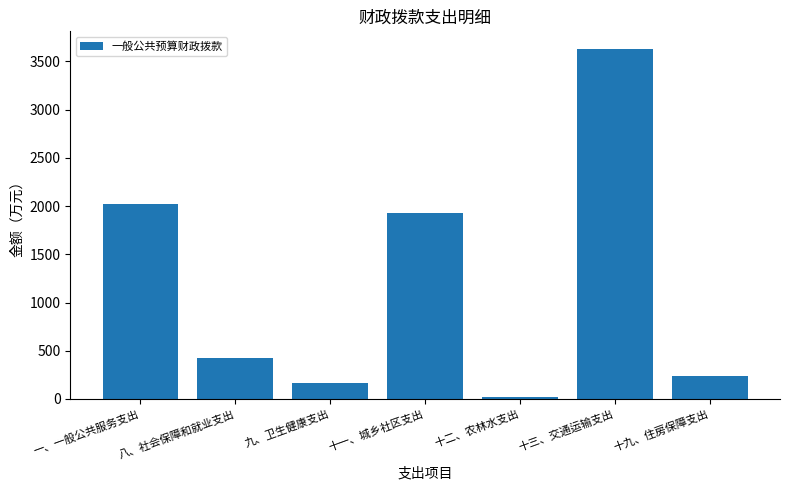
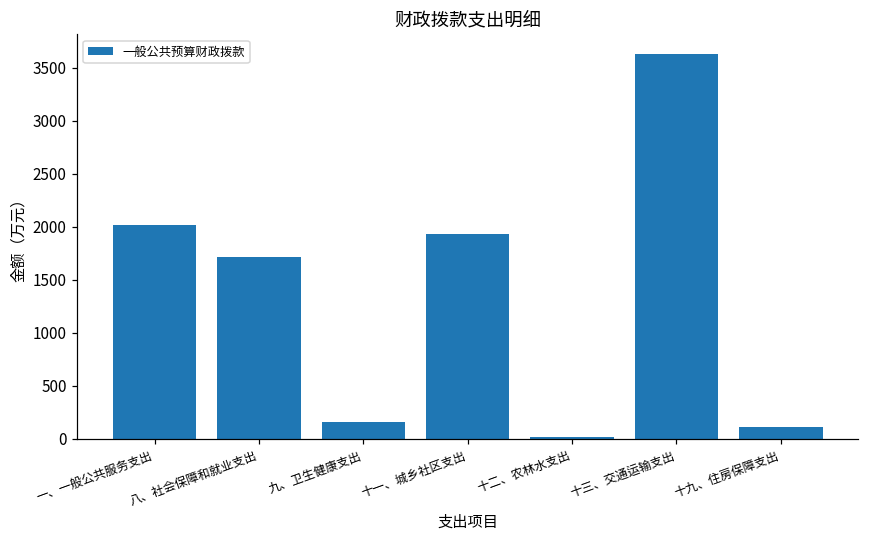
八、社会保障和就业支出: 400 -> 1700
十九、住房保障支出: 200 -> 100
